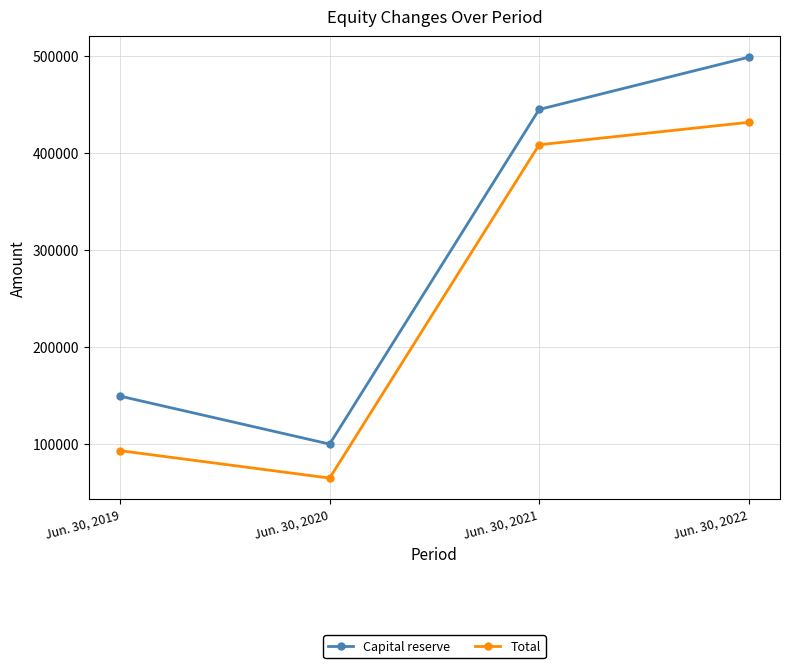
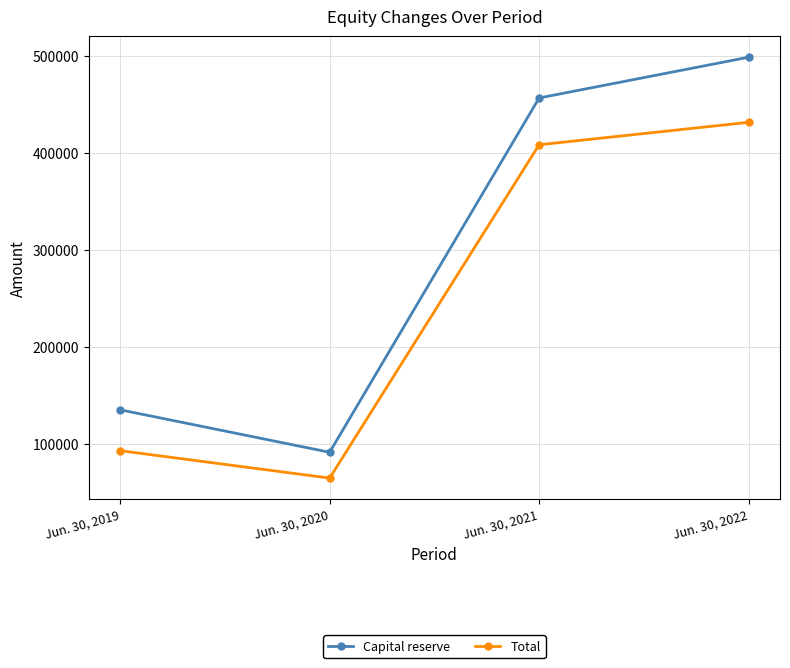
Capital reserve, Jun. 30, 2019: 150000 -> 130000
Capital reserve, Jun. 30, 2020: 100000 -> 90000
Capital reserve, Jun. 30, 2021: 440000 -> 460000
